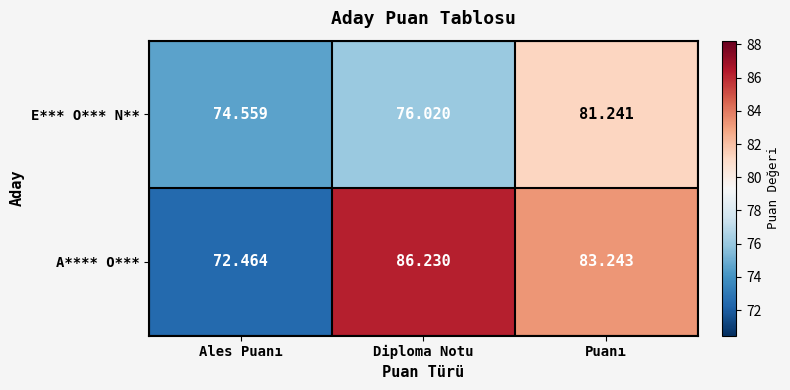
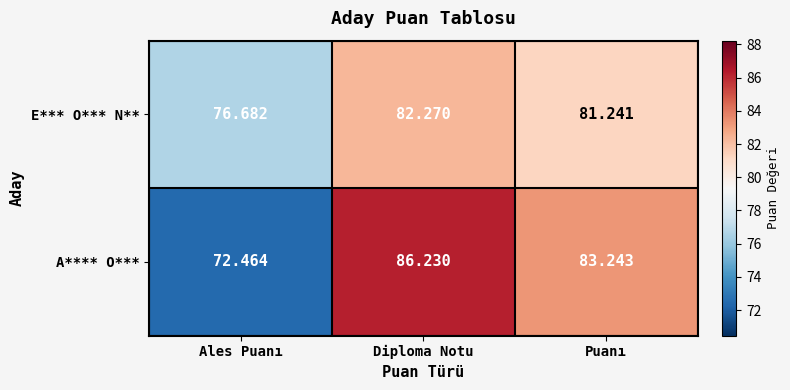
E*** O*** N**, Ales Puanı: 74.559 -> 76.682
E*** O*** N**, Diploma Notu: 76.020 -> 82.270
